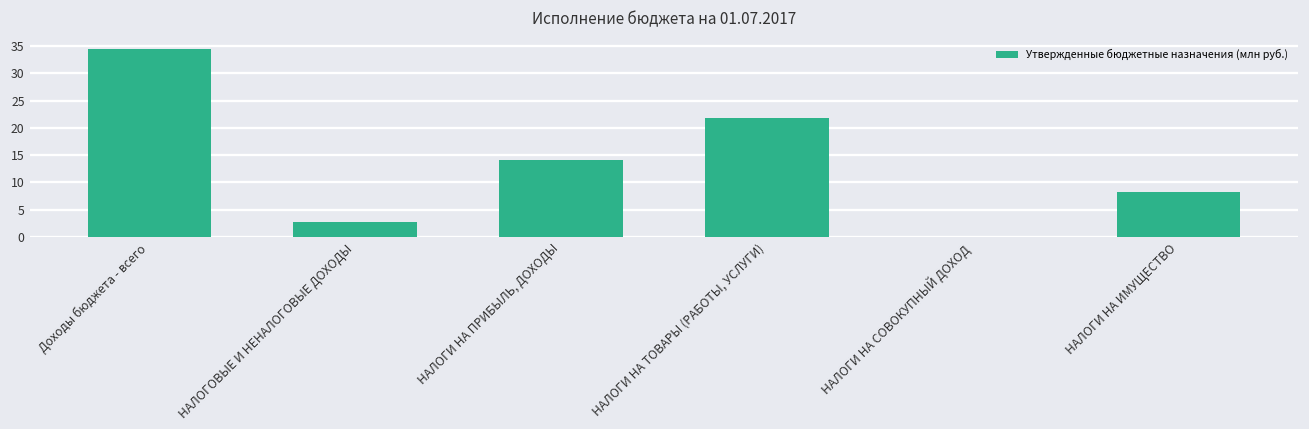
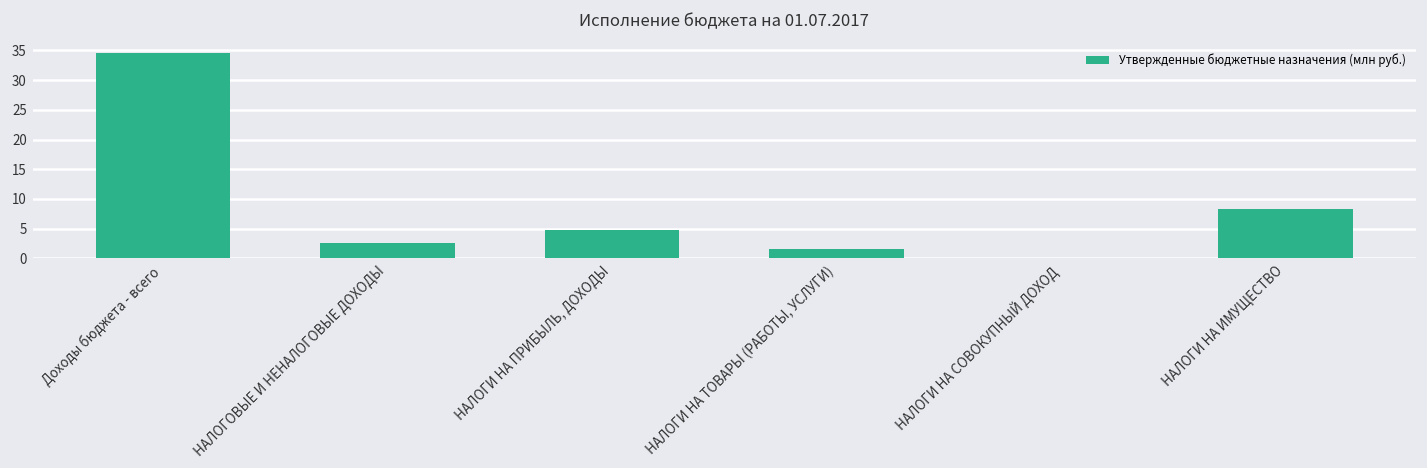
НАЛОГИ НА ПРИБЫЛЬ, ДОХОДЫ: 14 -> 5
НАЛОГИ НА ТОВАРЫ (РАБОТЫ, УСЛУГИ): 22 -> 2
